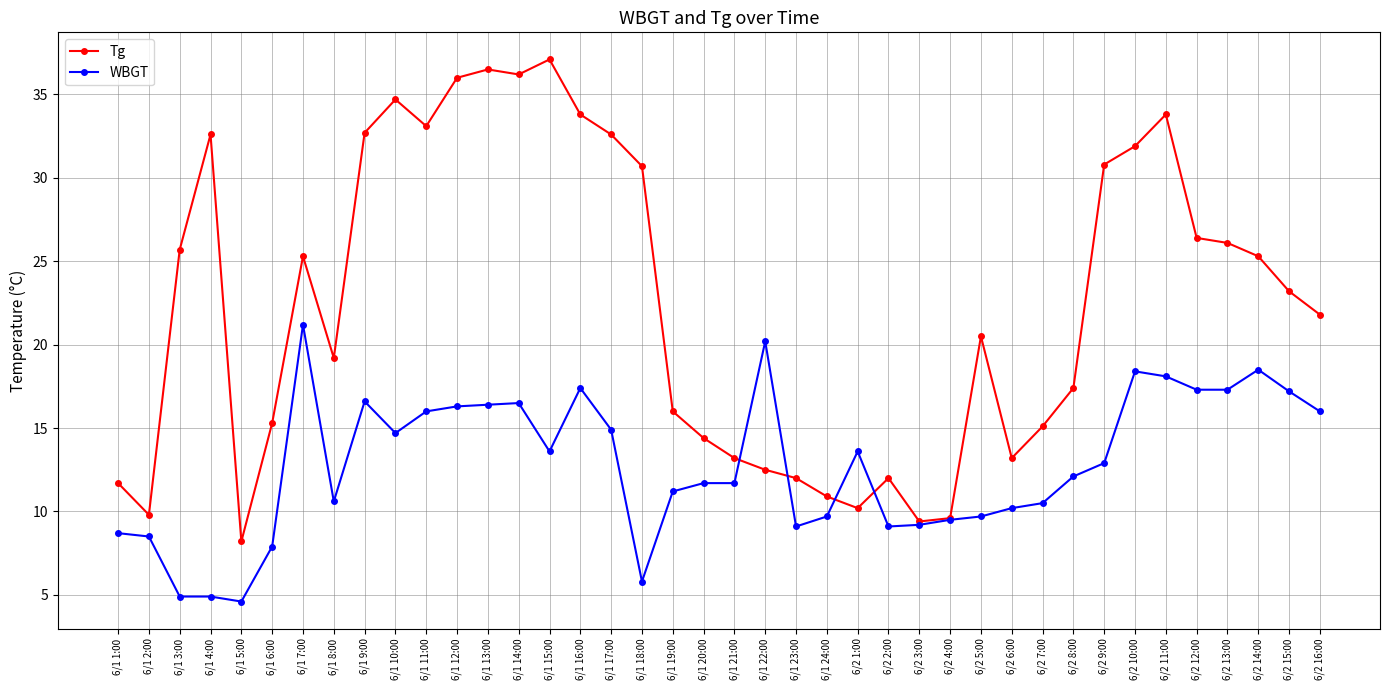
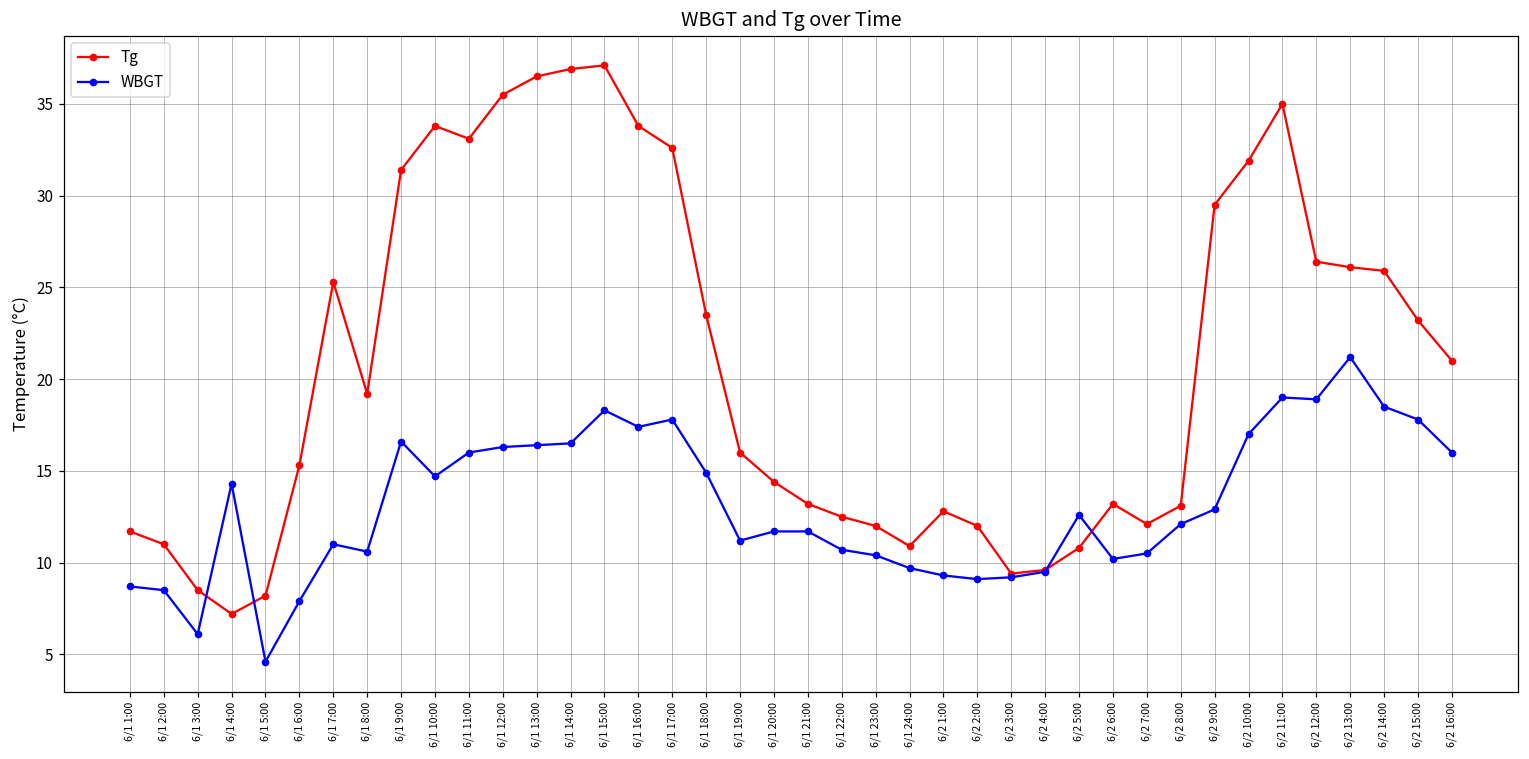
Tg, 6/1 2:00: 9.8 -> 11.0
Tg, 6/1 3:00: 25.7 -> 8.5
WBGT, 6/1 3:00: 4.9 -> 6.1
Tg, 6/1 4:00: 32.6 -> 7.2
WBGT, 6/1 4:00: 4.9 -> 14.3
WBGT, 6/1 7:00: 21.2 -> 11.0
Tg, 6/1 9:00: 32.7 -> 31.4
Tg, 6/1 10:00: 34.7 -> 33.8
Tg, 6/1 12:00: 36.0 -> 35.5
Tg, 6/1 14:00: 36.2 -> 36.9
WBGT, 6/1 15:00: 13.6 -> 18.3
WBGT, 6/1 17:00: 14.9 -> 17.8
Tg, 6/1 18:00: 30.7 -> 23.5
WBGT, 6/1 18:00: 5.8 -> 14.9
WBGT, 6/1 22:00: 20.2 -> 10.7
WBGT, 6/1 23:00: 9.1 -> 10.4
Tg, 6/2 1:00: 10.2 -> 12.8
WBGT, 6/2 1:00: 13.6 -> 9.3
Tg, 6/2 5:00: 20.5 -> 10.8
WBGT, 6/2 5:00: 9.7 -> 12.6
Tg, 6/2 7:00: 15.1 -> 12.1
Tg, 6/2 8:00: 17.4 -> 13.1
Tg, 6/2 9:00: 30.8 -> 29.5
WBGT, 6/2 10:00: 18.4 -> 17.0
Tg, 6/2 11:00: 33.8 -> 35.0
WBGT, 6/2 11:00: 18.1 -> 19.0
WBGT, 6/2 12:00: 17.3 -> 18.9
WBGT, 6/2 13:00: 17.3 -> 21.2
Tg, 6/2 14:00: 25.3 -> 25.9
WBGT, 6/2 15:00: 17.2 -> 17.8
Tg, 6/2 16:00: 21.8 -> 21.0
